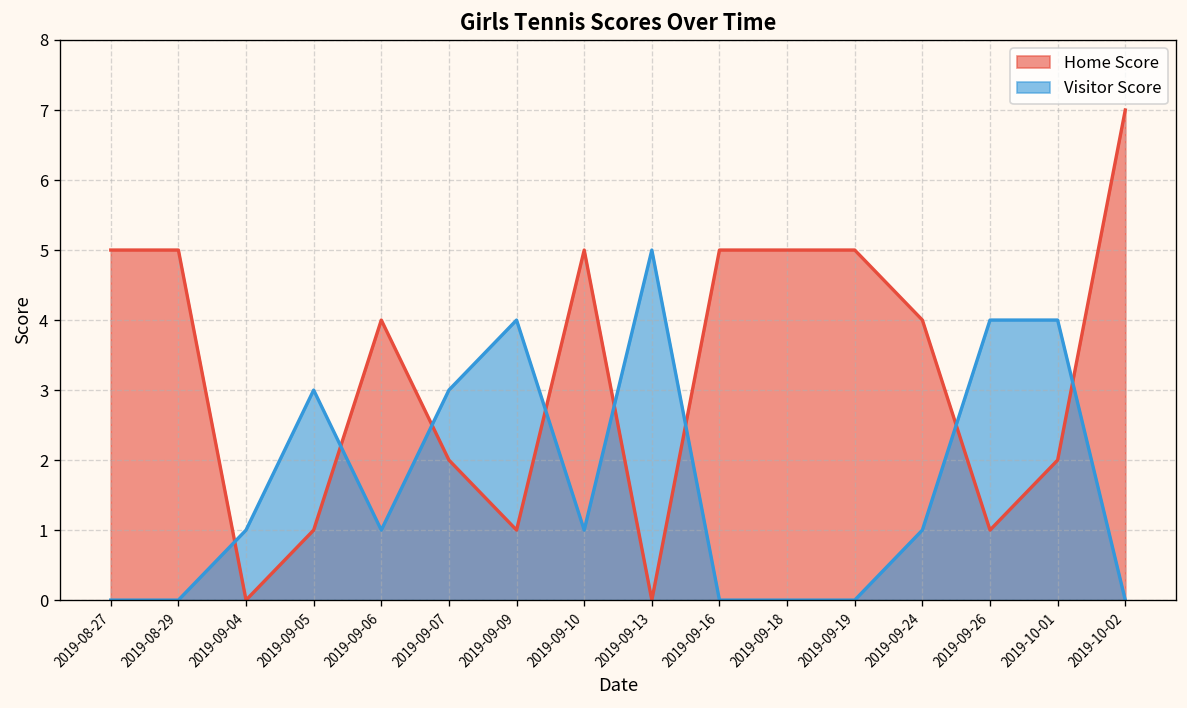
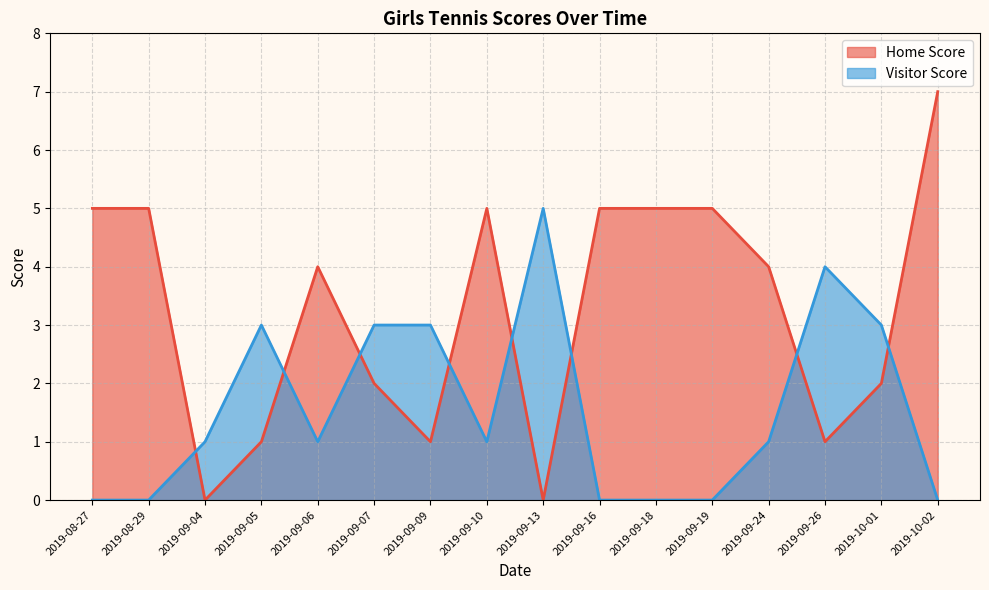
Visitor Score, 2019-09-09: 4 -> 3
Visitor Score, 2019-10-01: 4 -> 3
